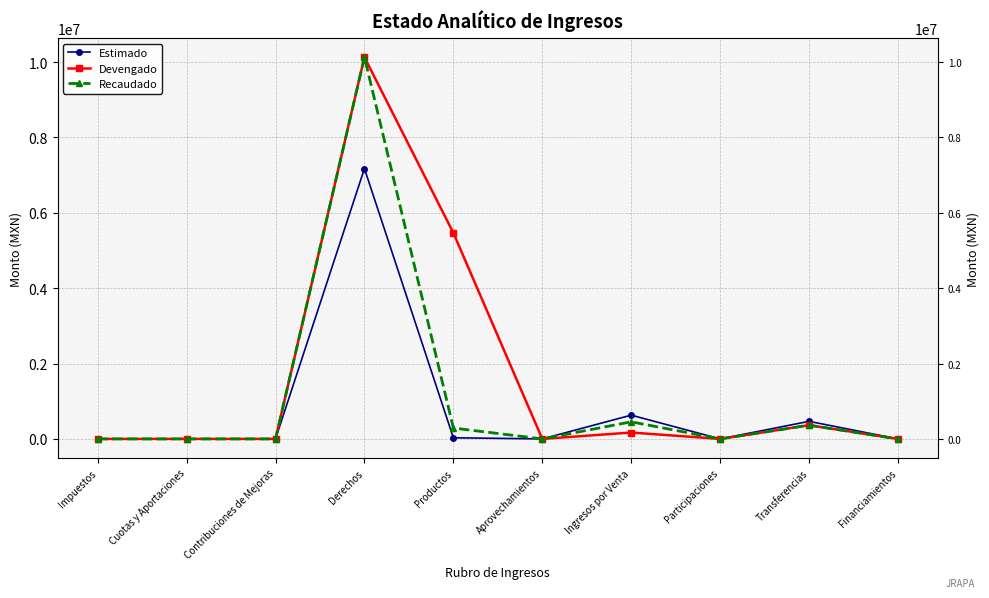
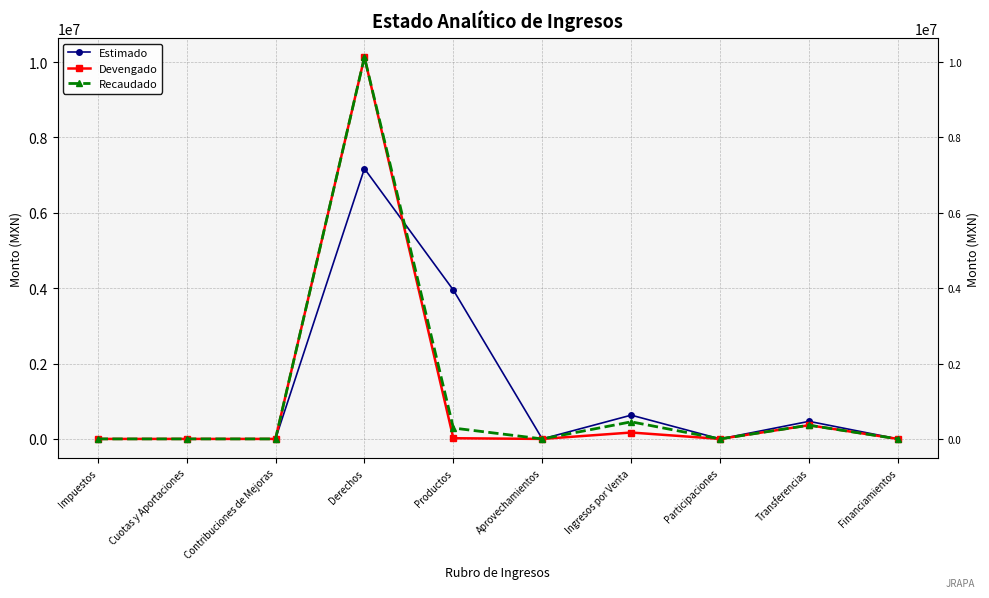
Estimado, Productos: 0 -> 3900000
Devengado, Productos: 5500000 -> 0
